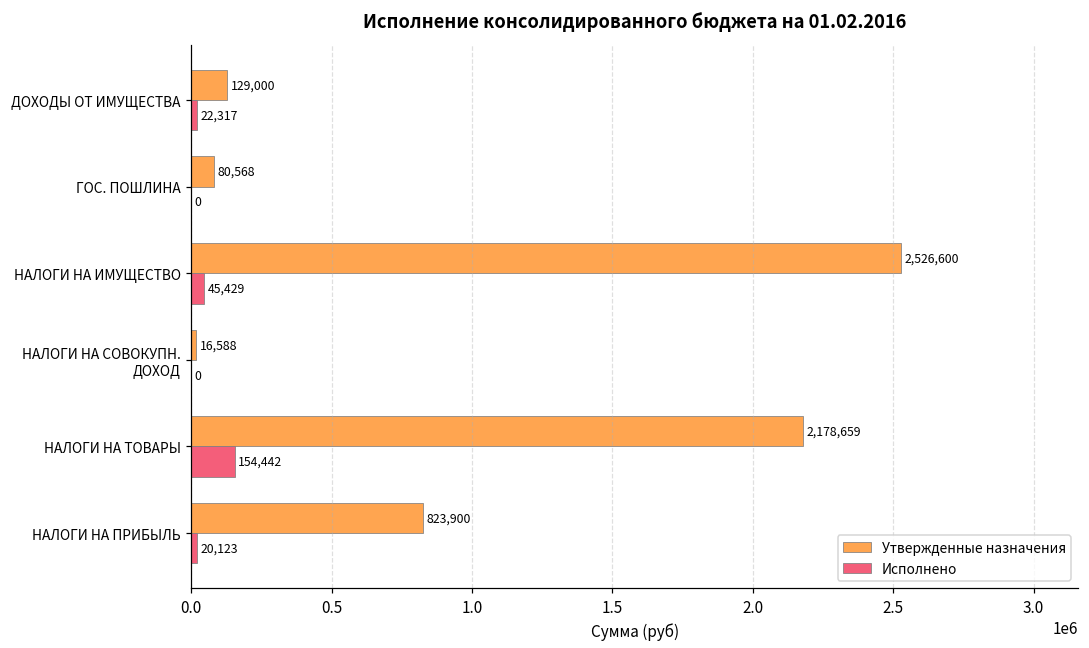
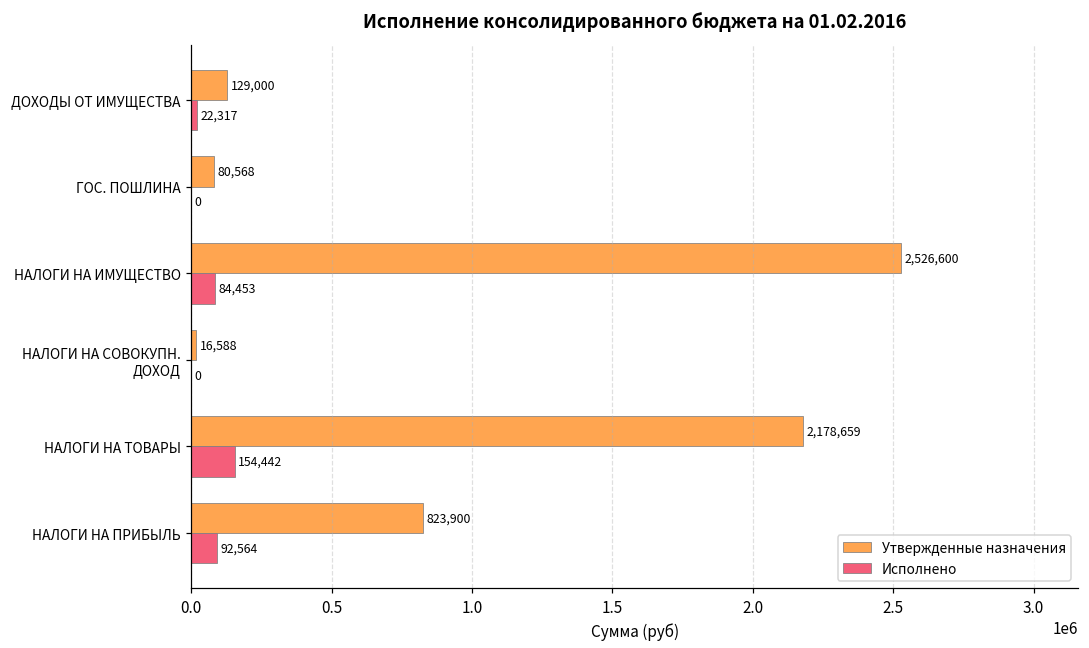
Исполнено, НАЛОГИ НА ИМУЩЕСТВО: 45,429 -> 84,453
Исполнено, НАЛОГИ НА ПРИБЫЛЬ: 20,123 -> 92,564
